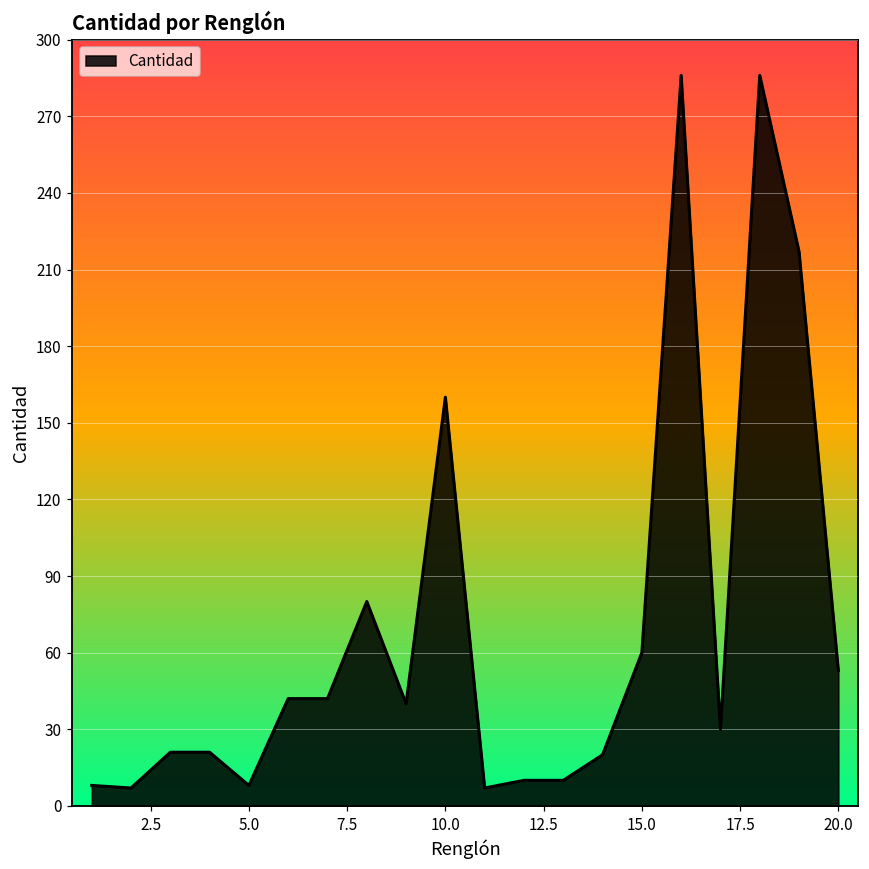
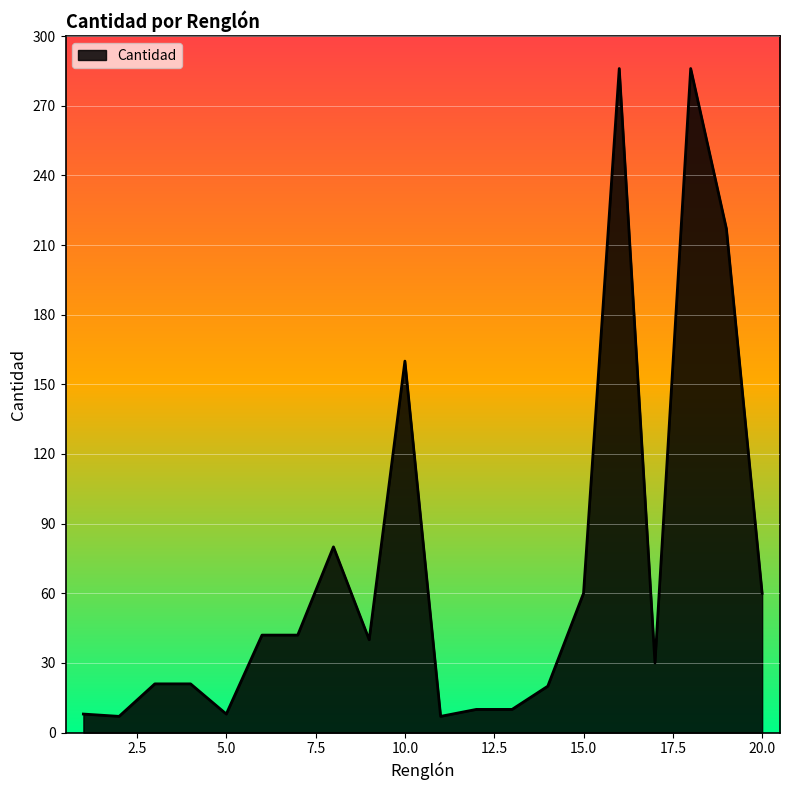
20.0: 53 -> 60
